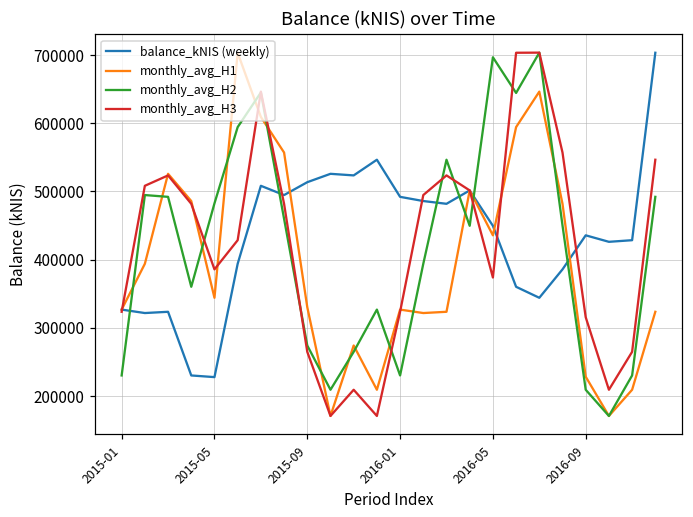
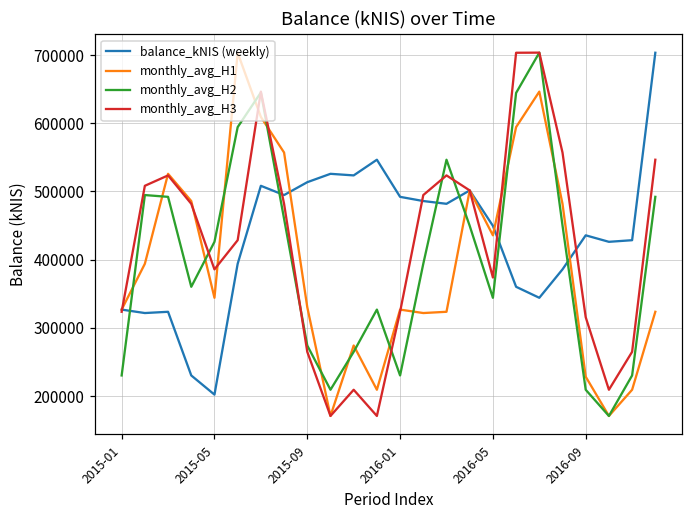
balance_kNIS (weekly), 2015-05: 230000 -> 200000
monthly_avg_H2, 2015-05: 480000 -> 430000
monthly_avg_H2, 2016-05: 700000 -> 340000
